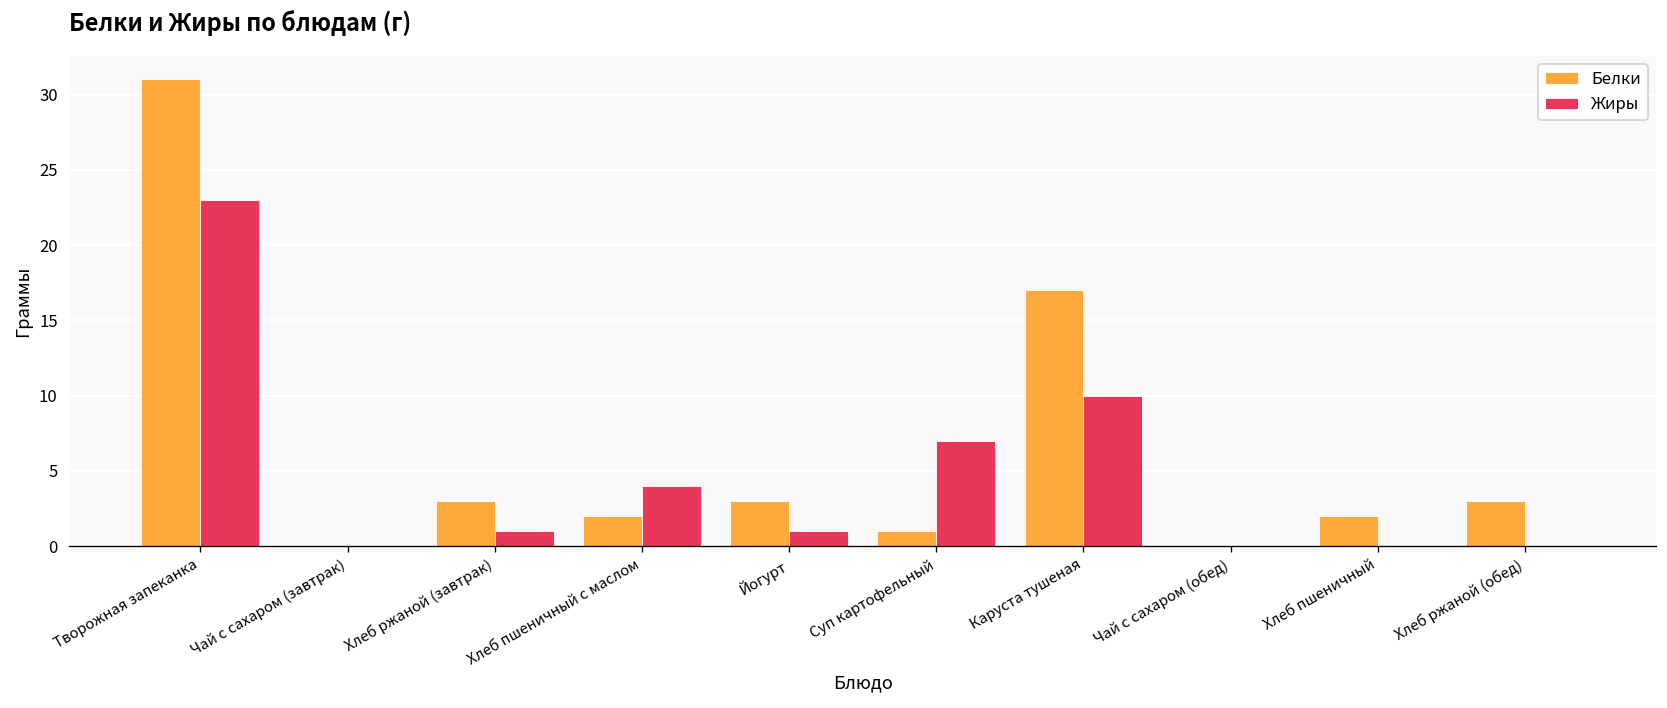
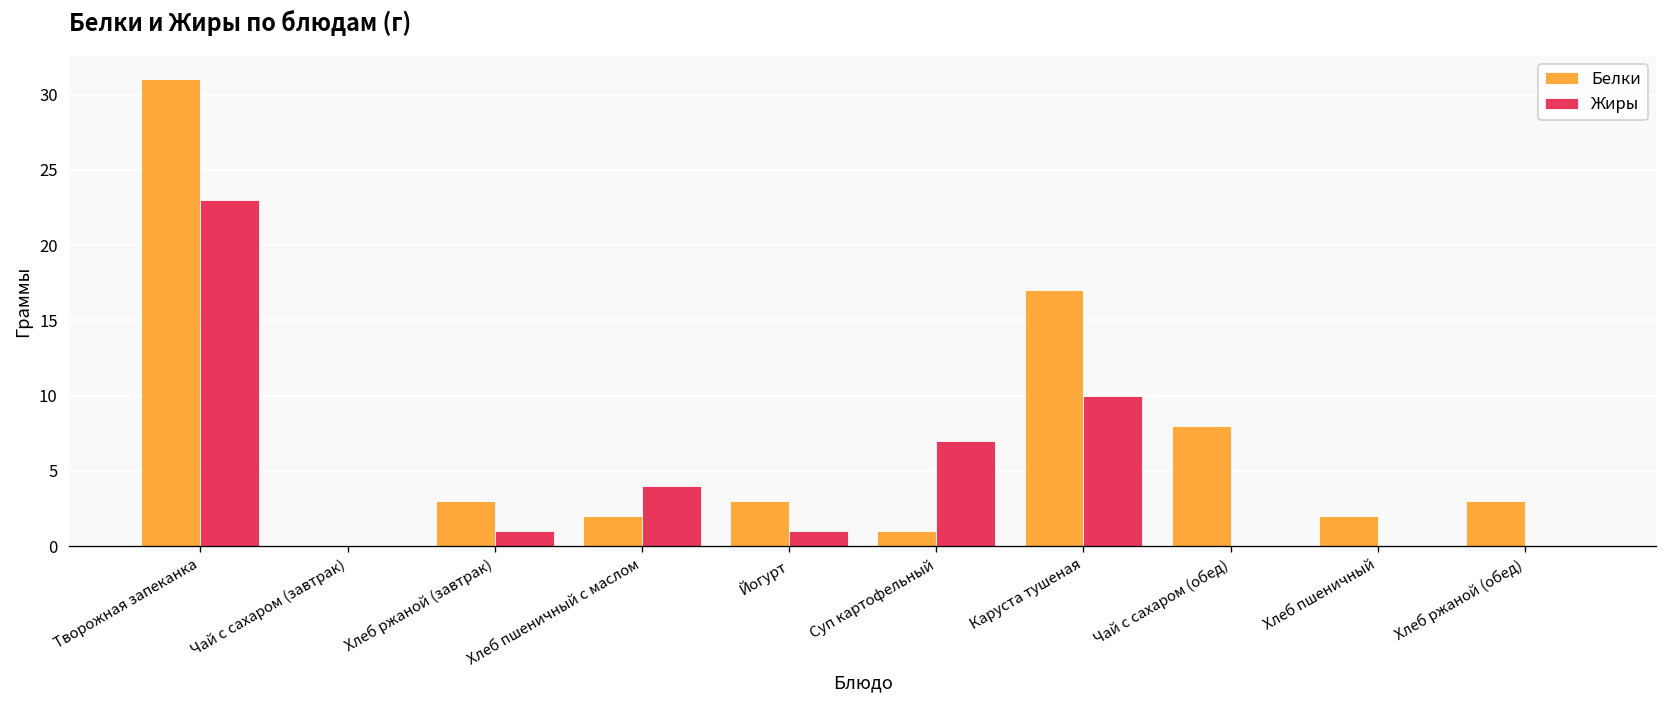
Белки, Чай с сахаром (обед): 0 -> 8
